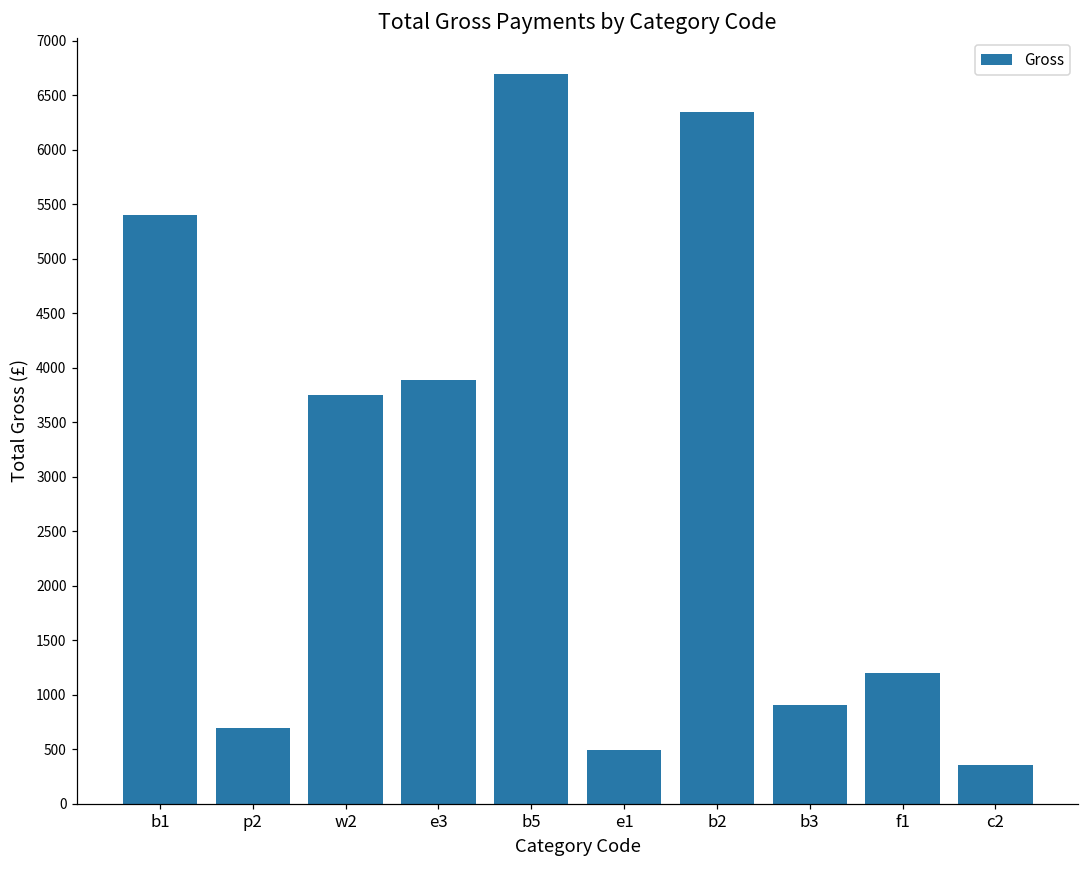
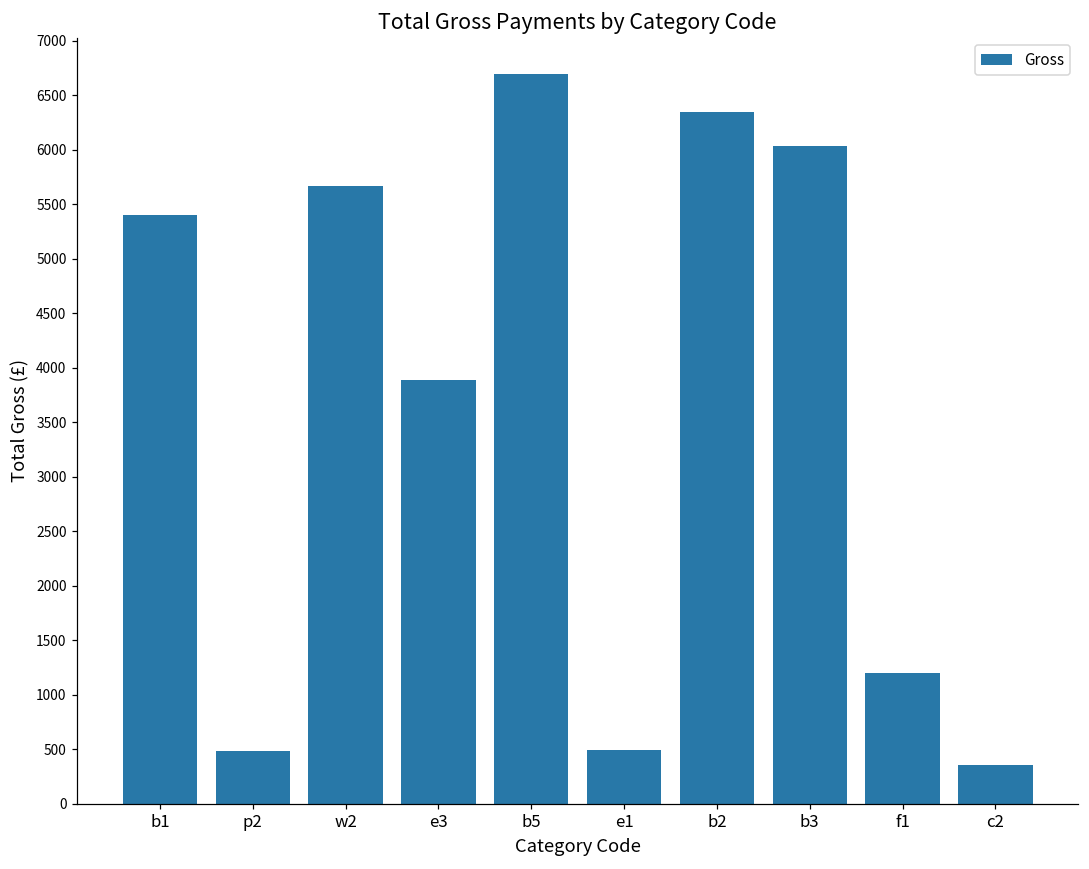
p2: 700 -> 500
w2: 3800 -> 5700
b3: 900 -> 6000
